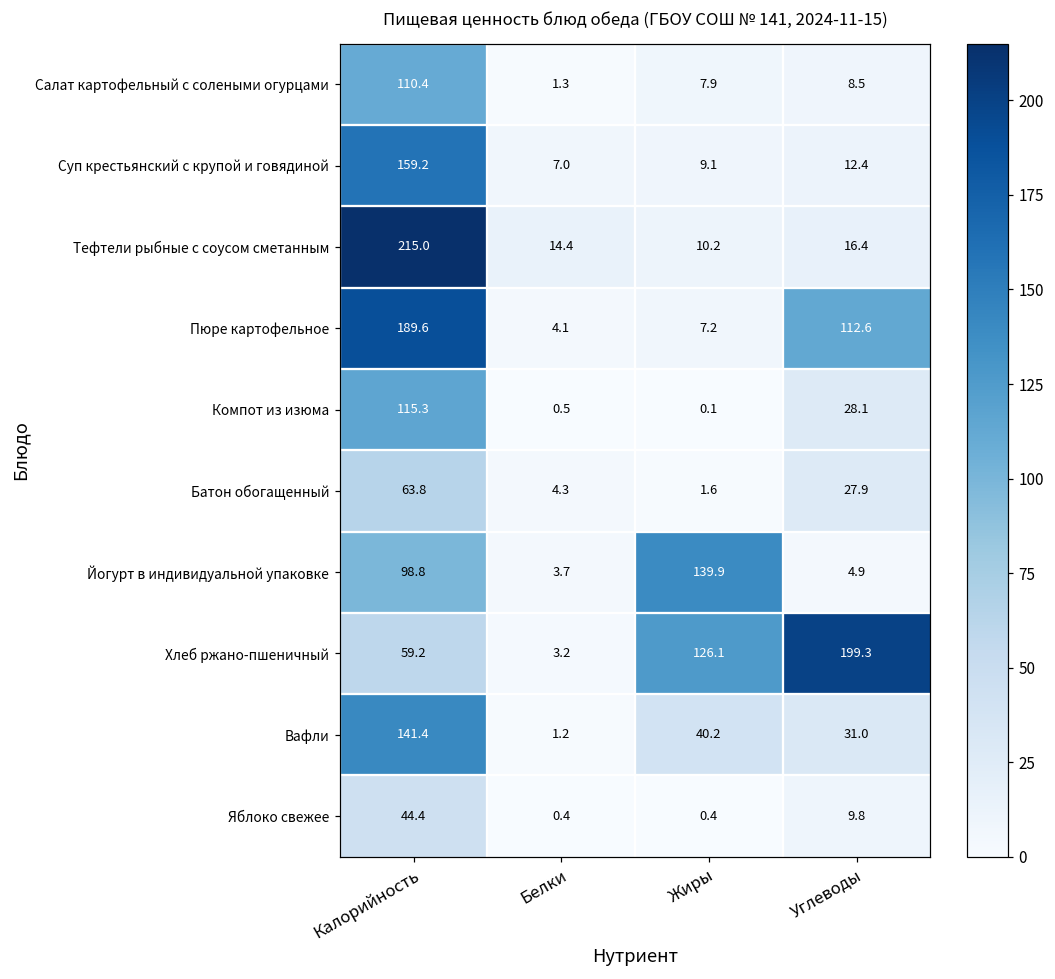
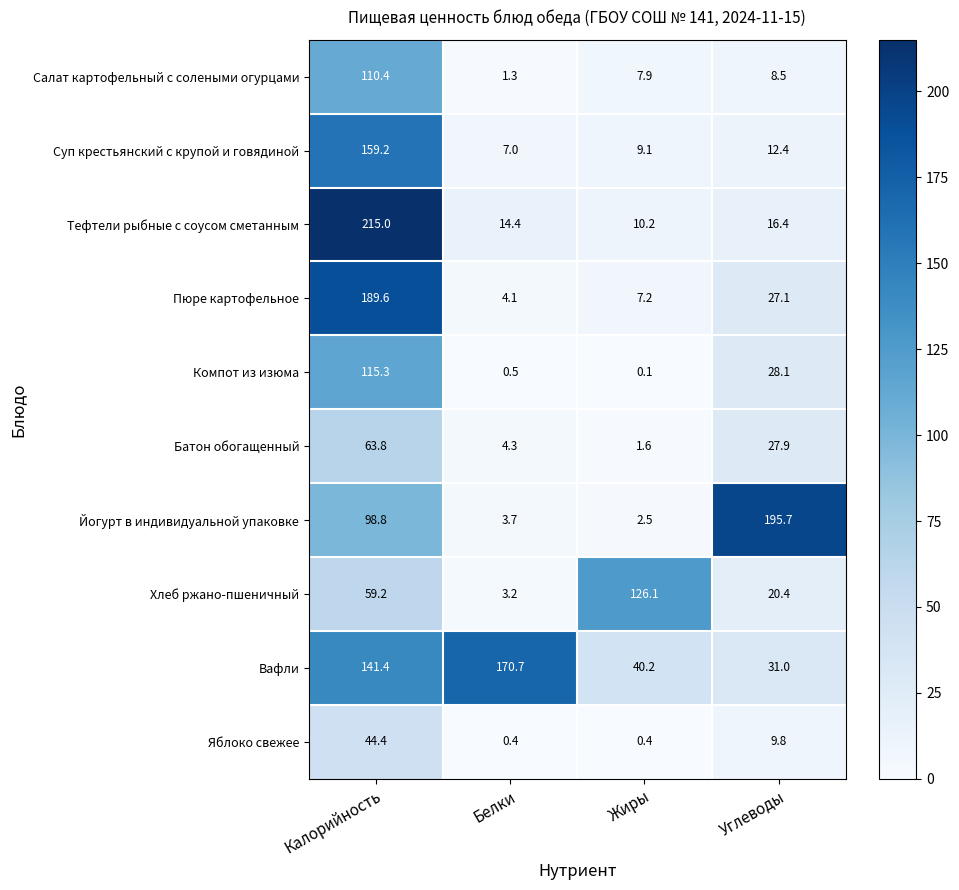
Пюре картофельное, Углеводы: 112.6 -> 27.1
Йогурт в индивидуальной упаковке, Жиры: 139.9 -> 2.5
Йогурт в индивидуальной упаковке, Углеводы: 4.9 -> 195.7
Хлеб ржано-пшеничный, Углеводы: 199.3 -> 20.4
Вафли, Белки: 1.2 -> 170.7
